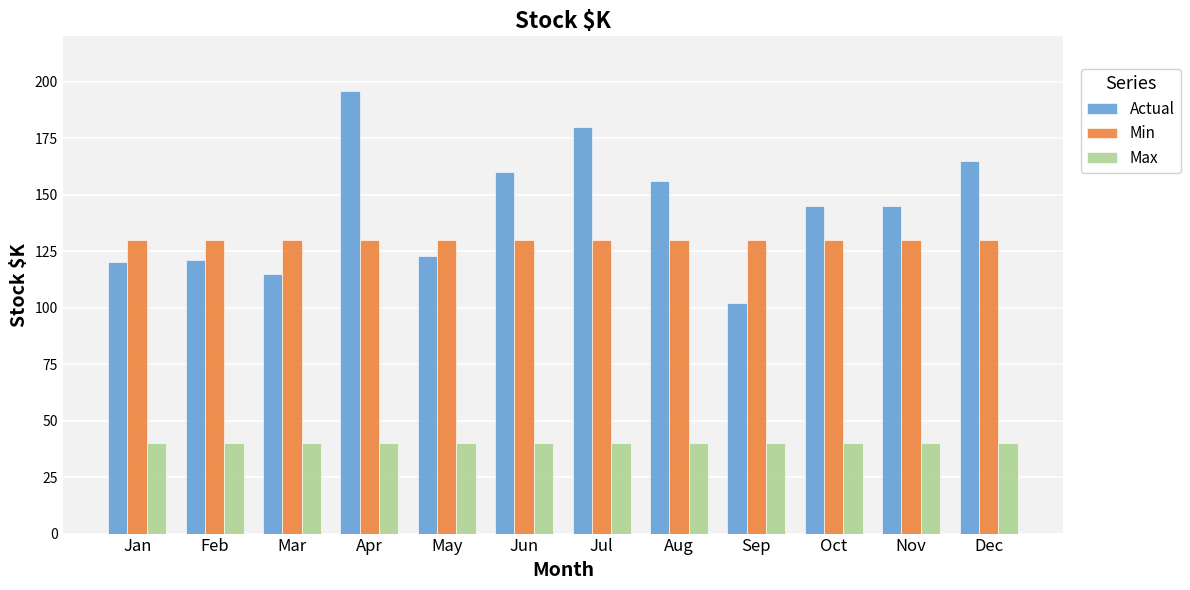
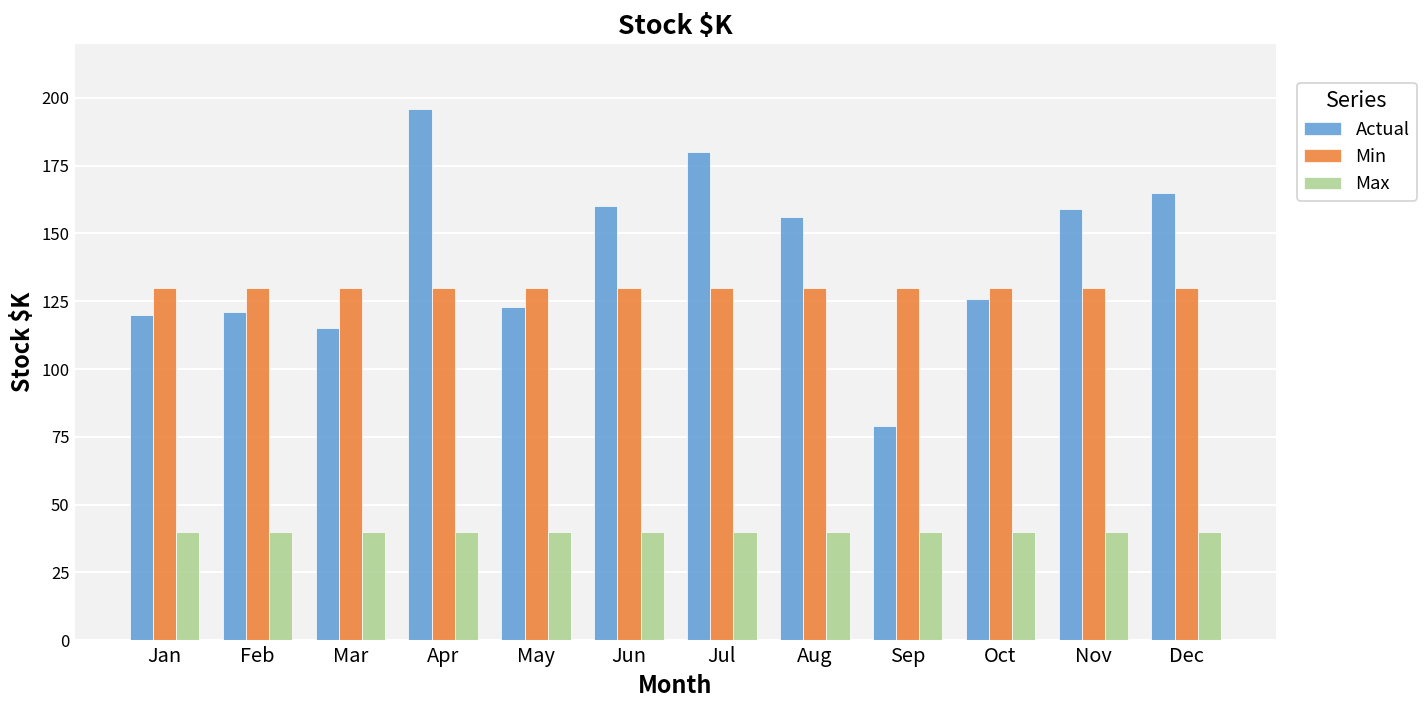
Actual, Sep: 102 -> 79
Actual, Oct: 145 -> 126
Actual, Nov: 145 -> 159
